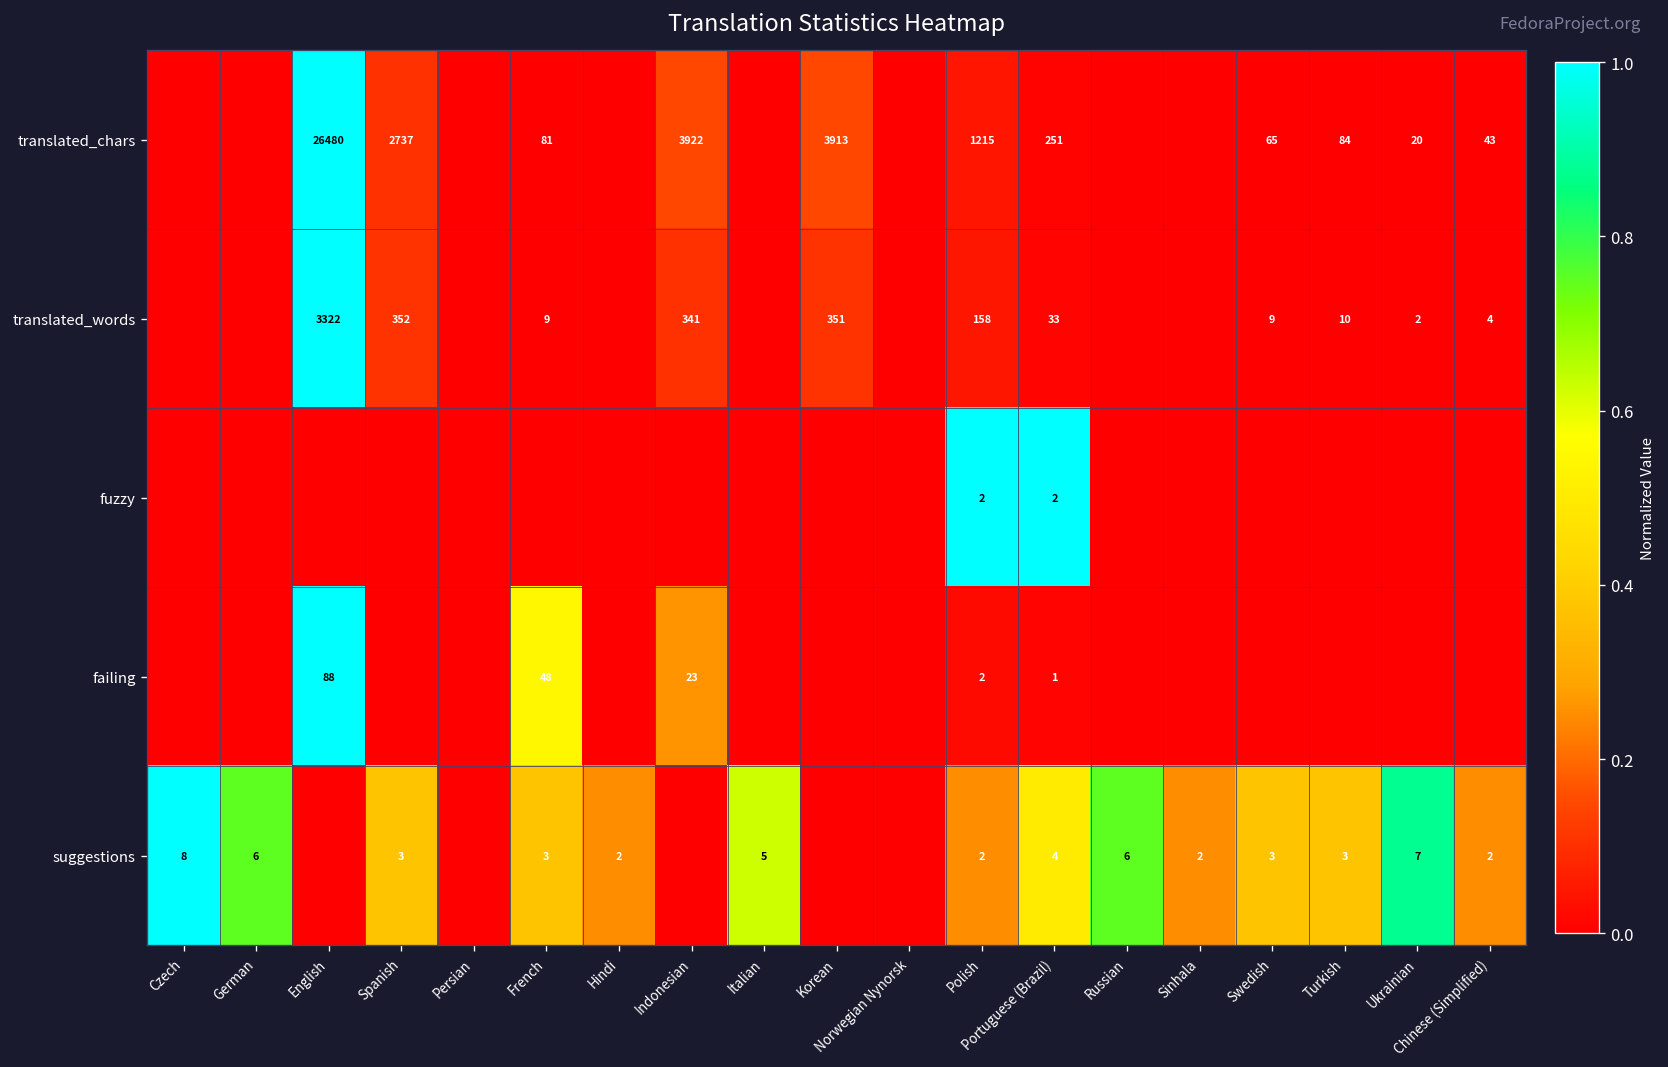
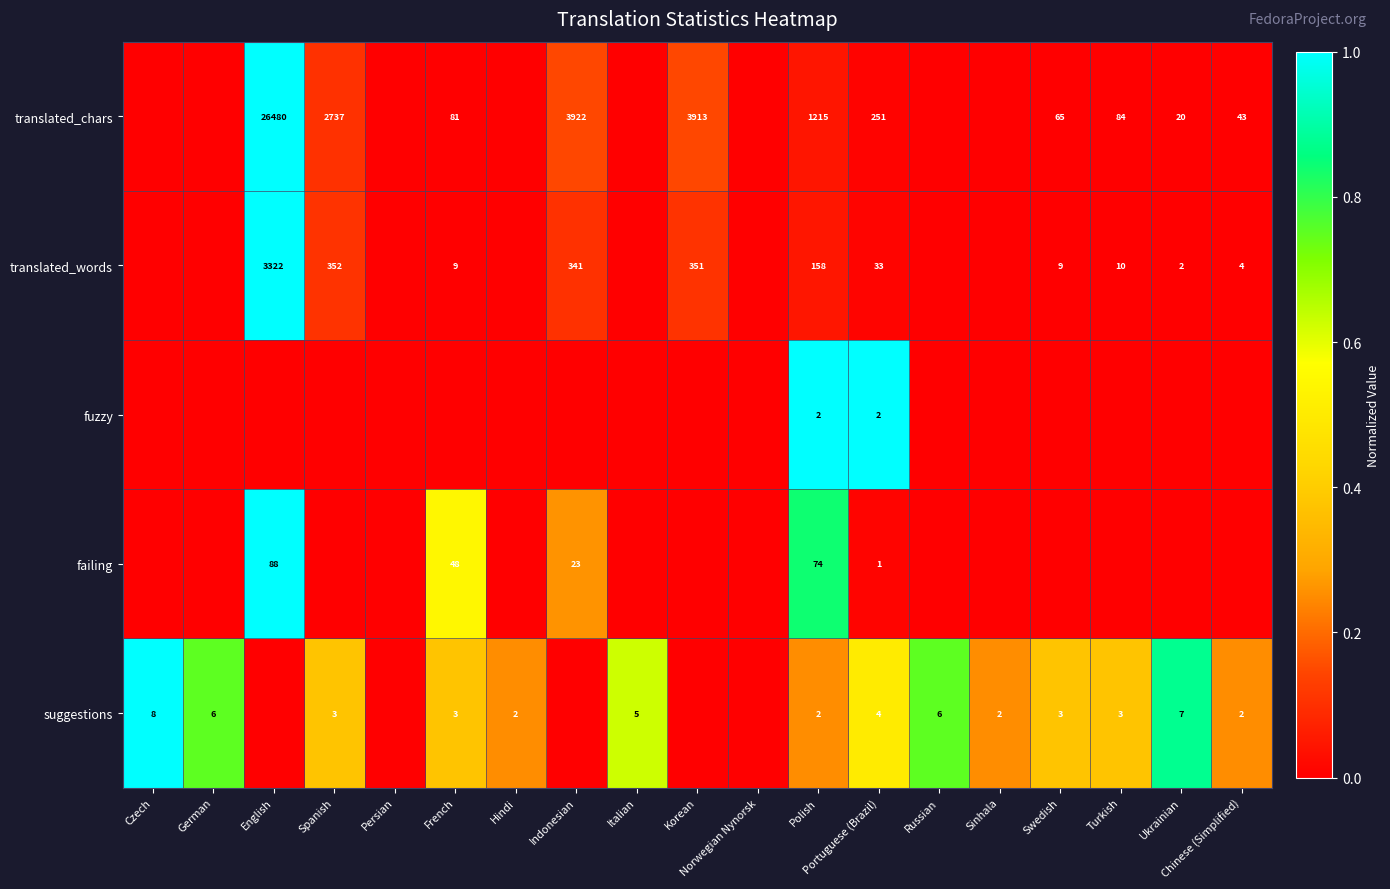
failing, Polish: 2 -> 74
